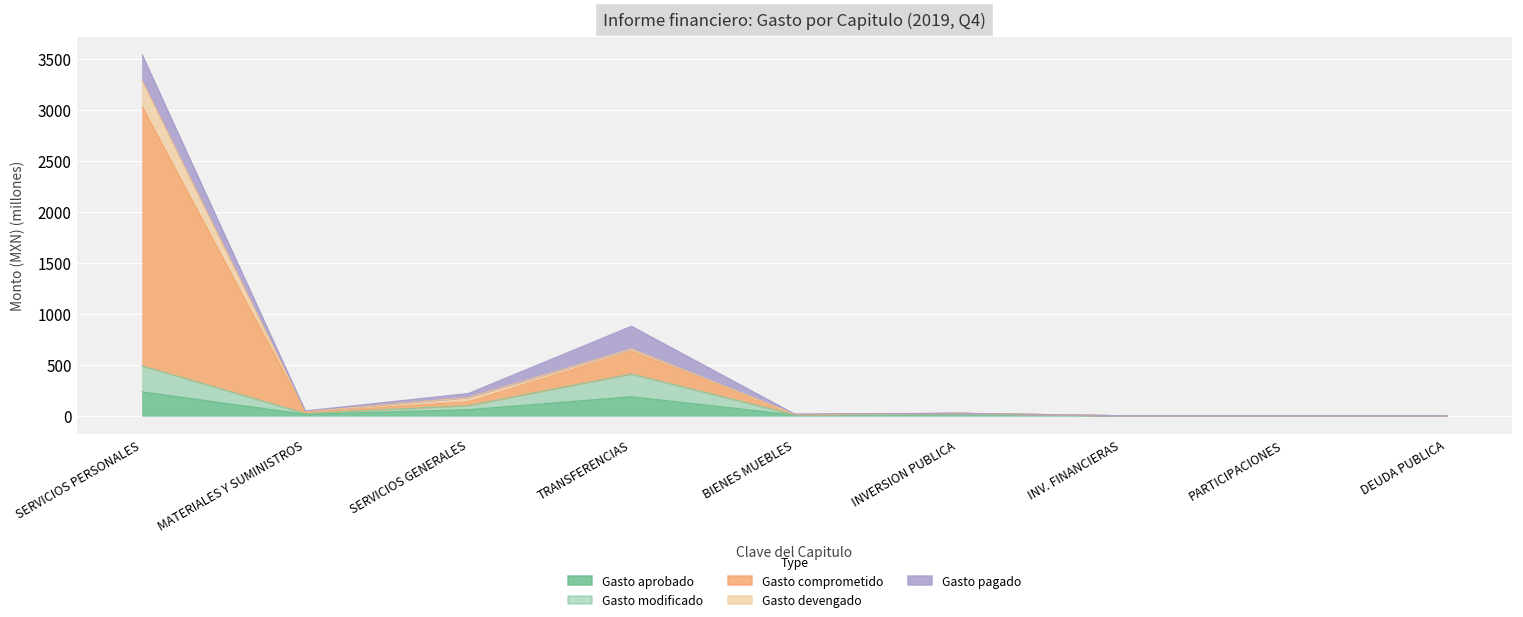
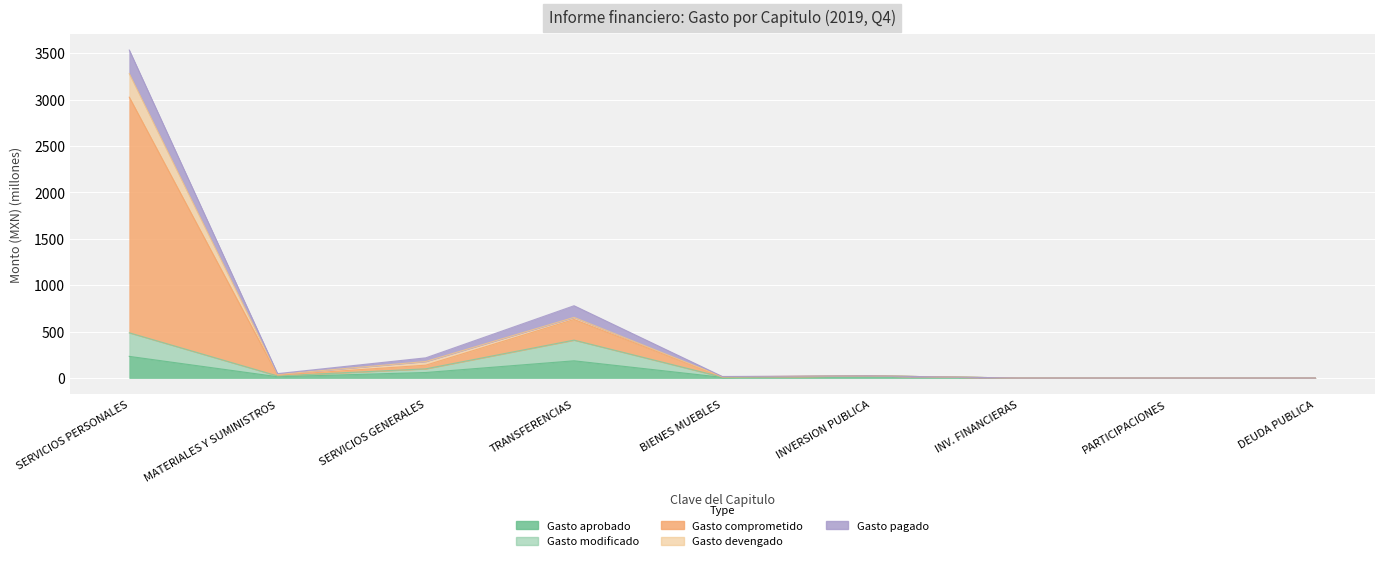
Gasto pagado, TRANSFERENCIAS: 200 -> 100
